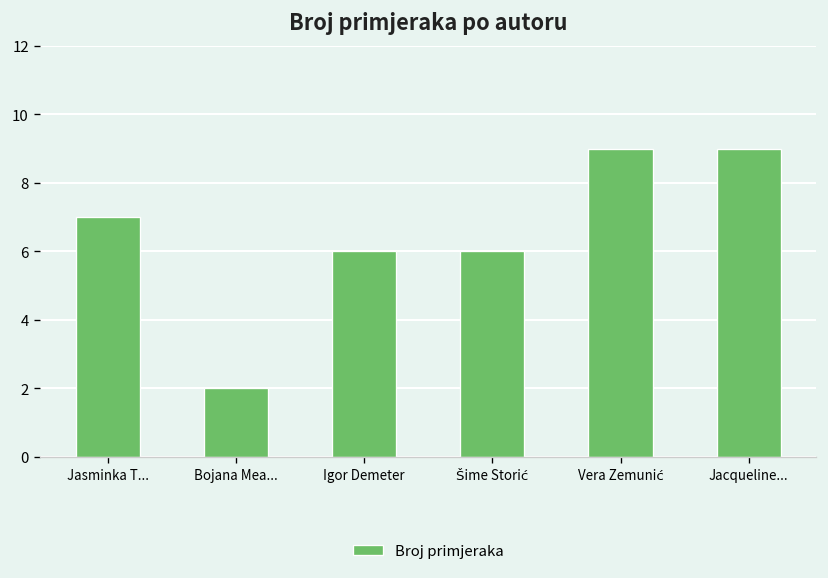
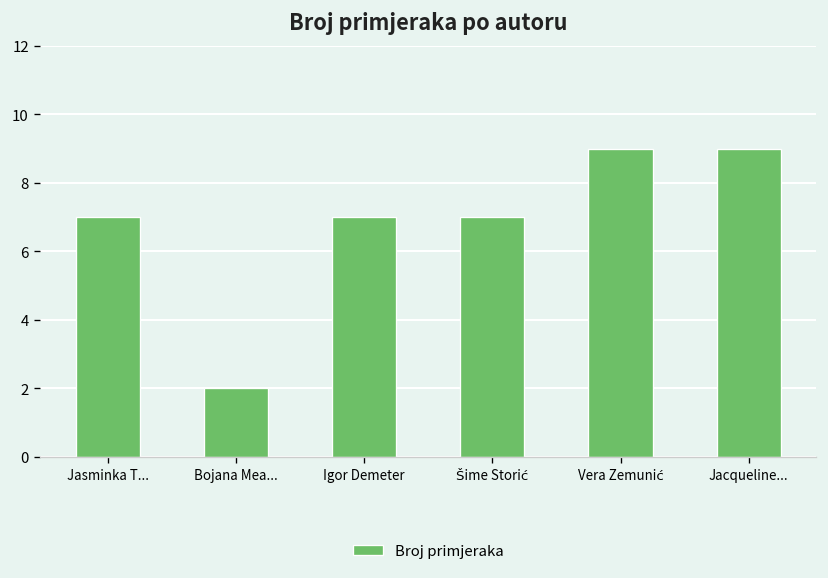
Igor Demeter: 6 -> 7
Šime Storić: 6 -> 7
